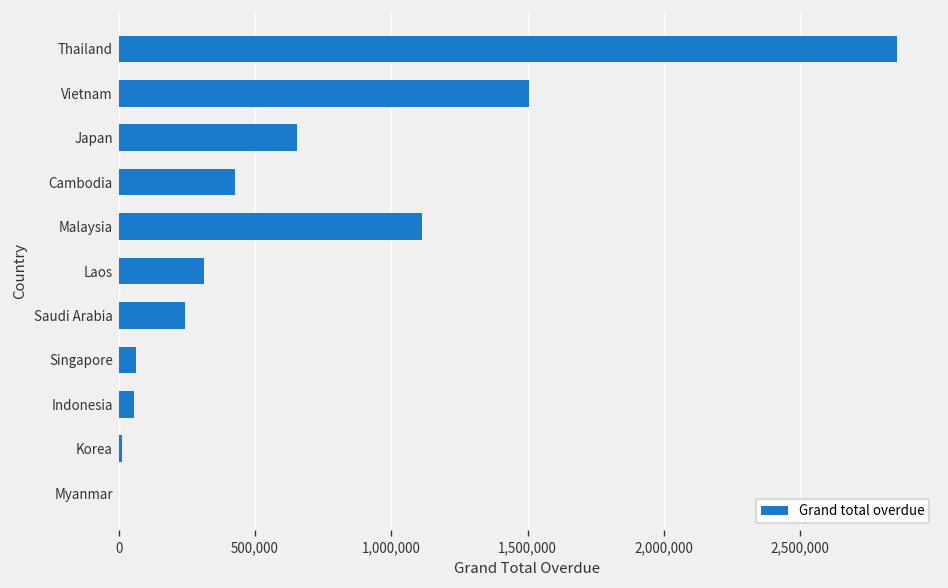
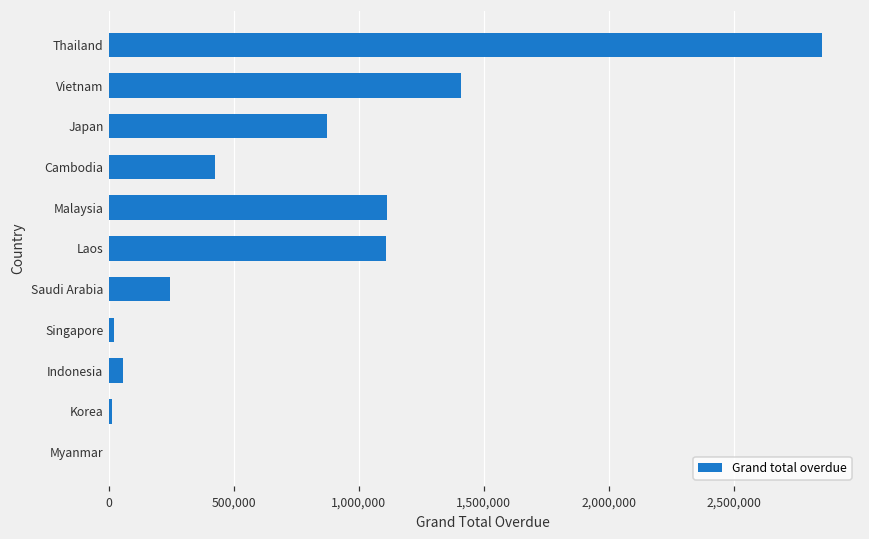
Vietnam: 1,510,000 -> 1,410,000
Japan: 650,000 -> 870,000
Laos: 310,000 -> 1,110,000
Singapore: 60,000 -> 20,000
